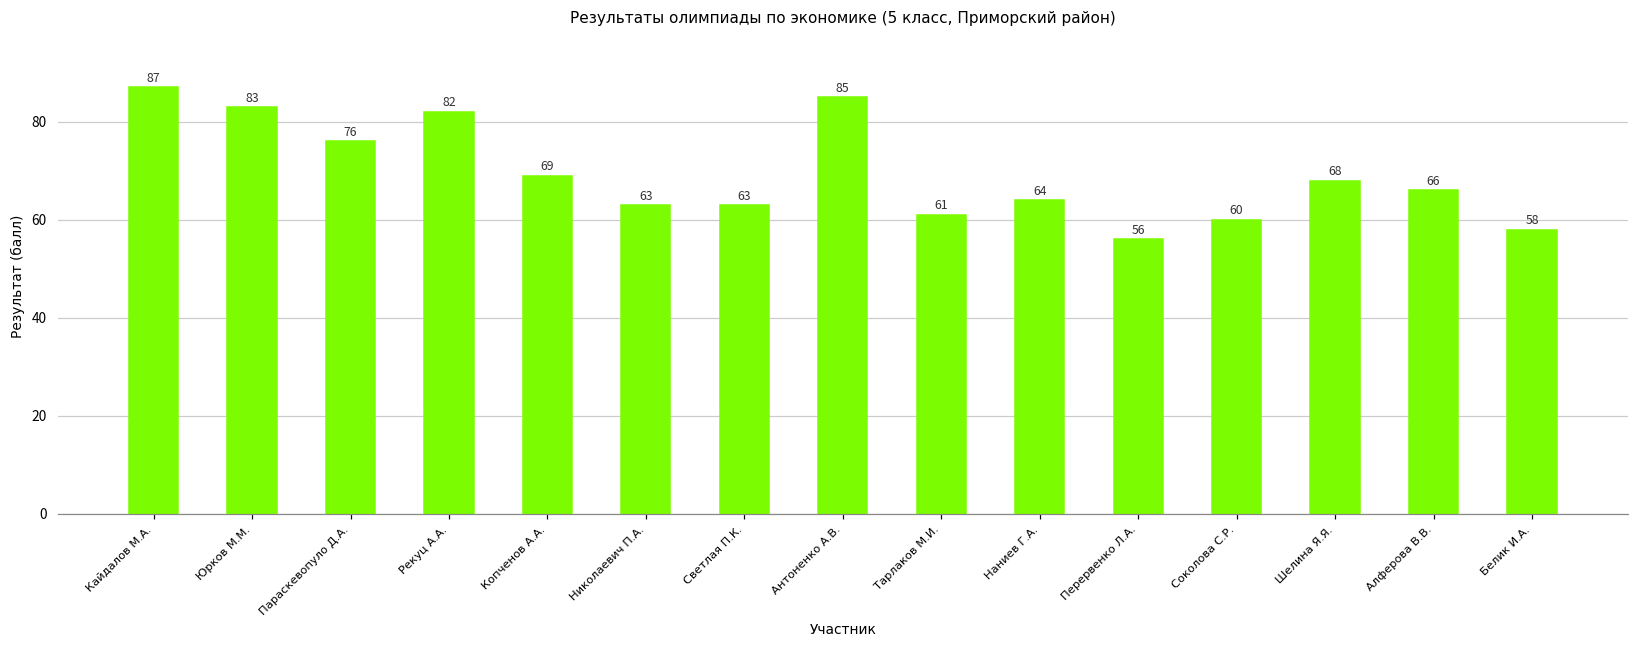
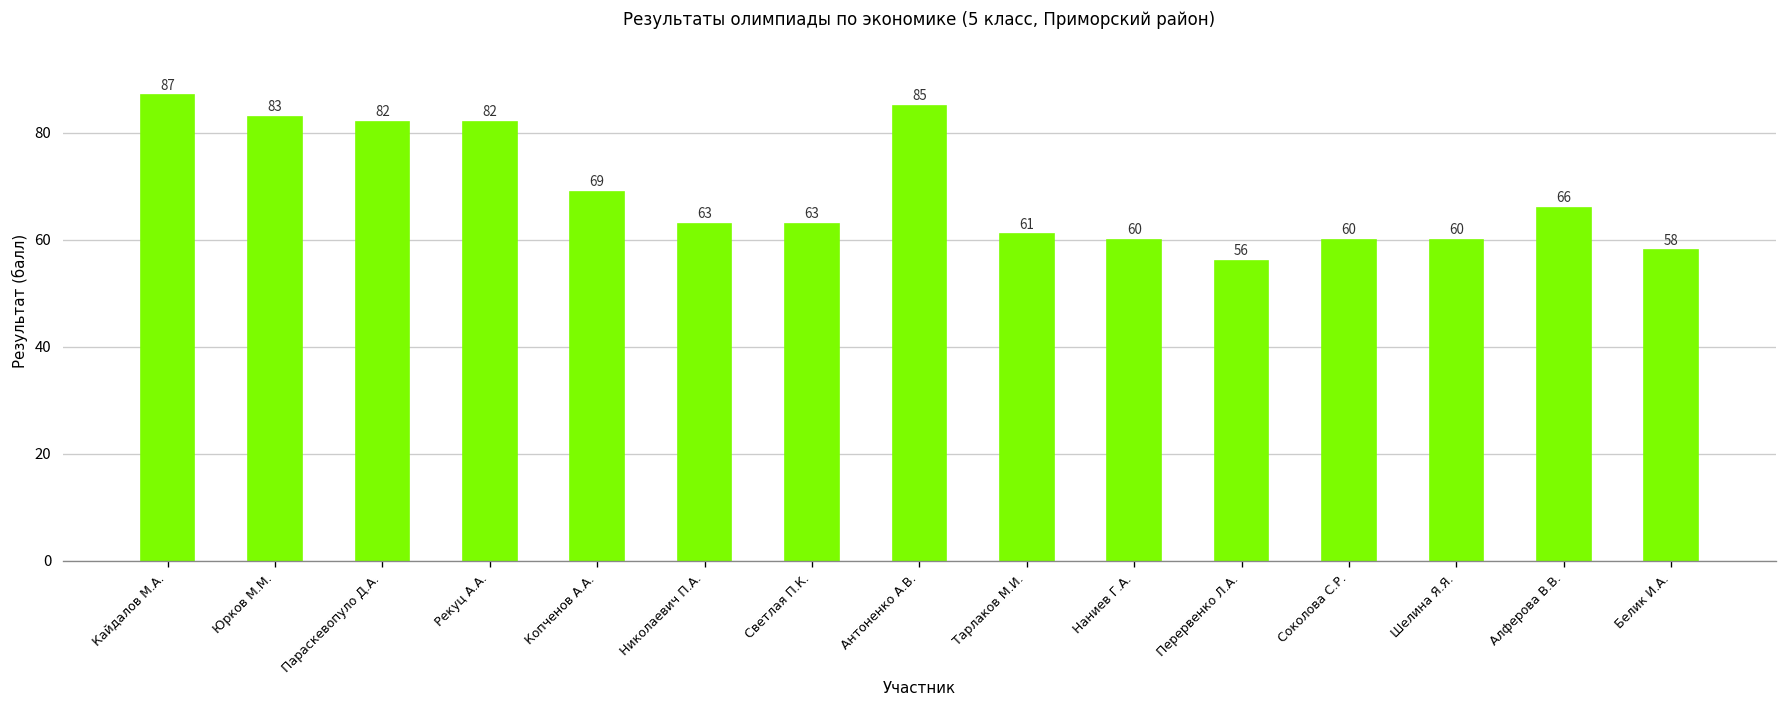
Параскевопуло Д.А.: 76 -> 82
Наниев Г.А.: 64 -> 60
Шелина Я.Я.: 68 -> 60
